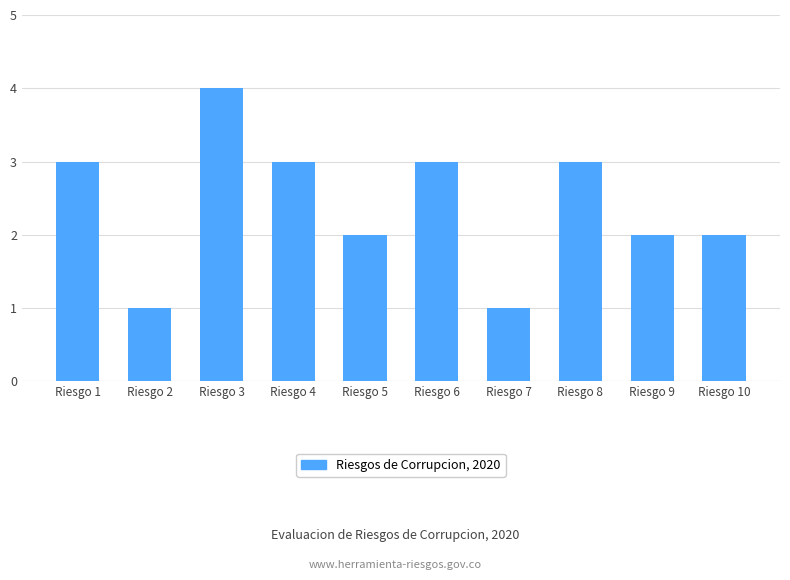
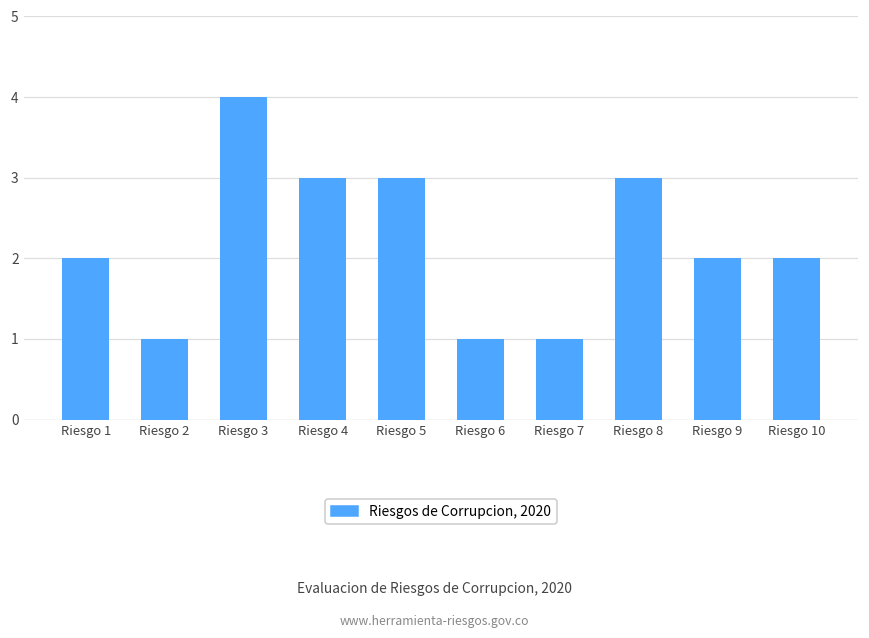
Riesgo 1: 3 -> 2
Riesgo 5: 2 -> 3
Riesgo 6: 3 -> 1
